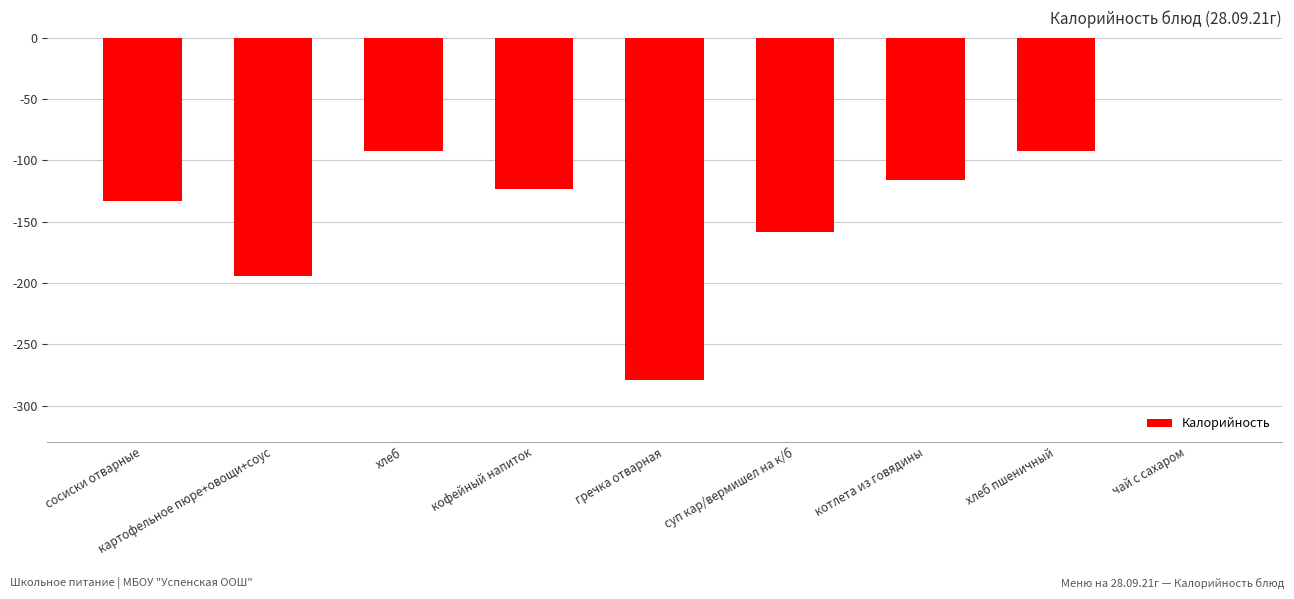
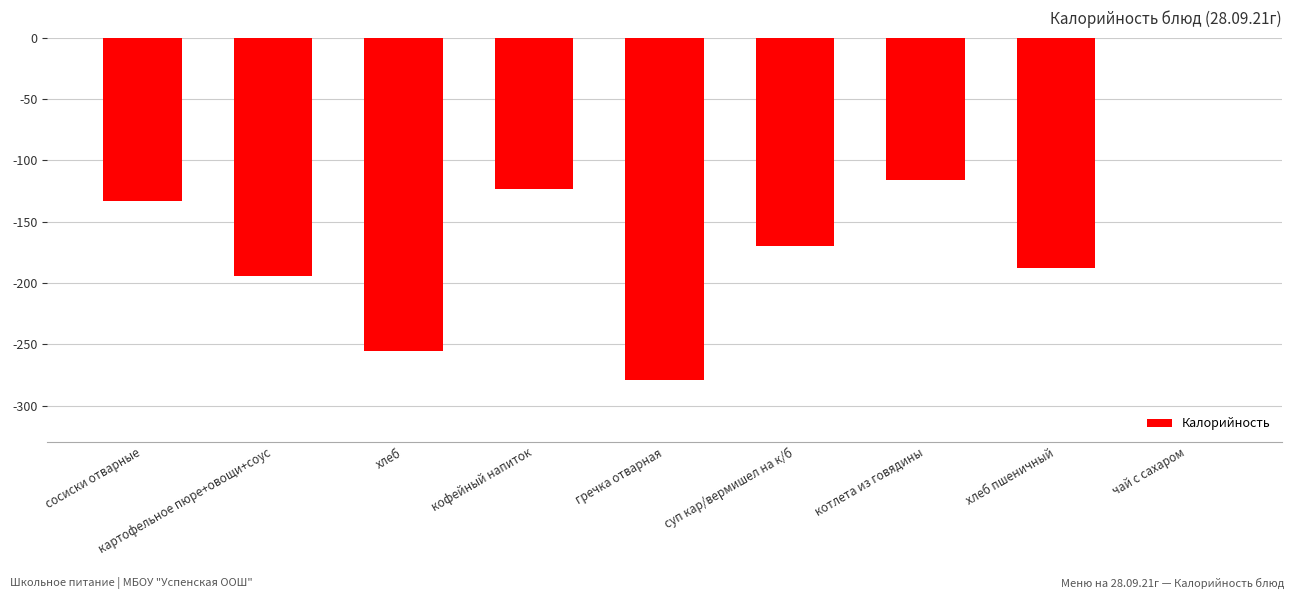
хлеб: -92 -> -255
суп кар/вермишел на к/б: -158 -> -170
хлеб пшеничный: -92 -> -188
